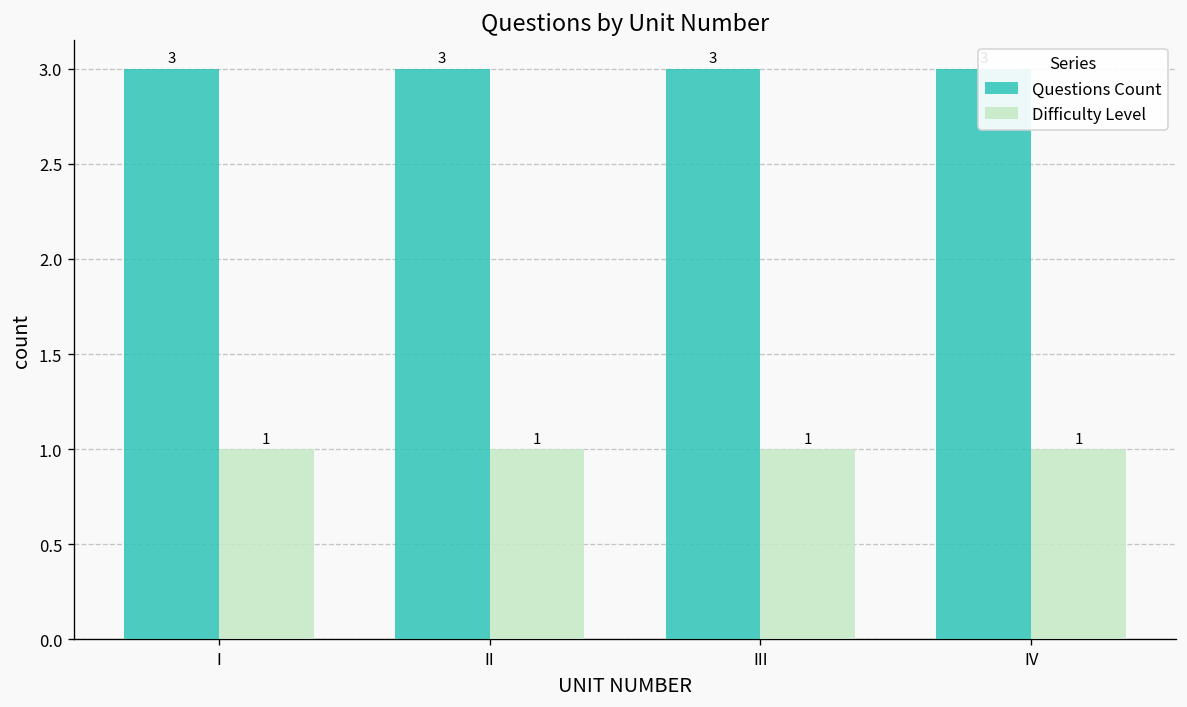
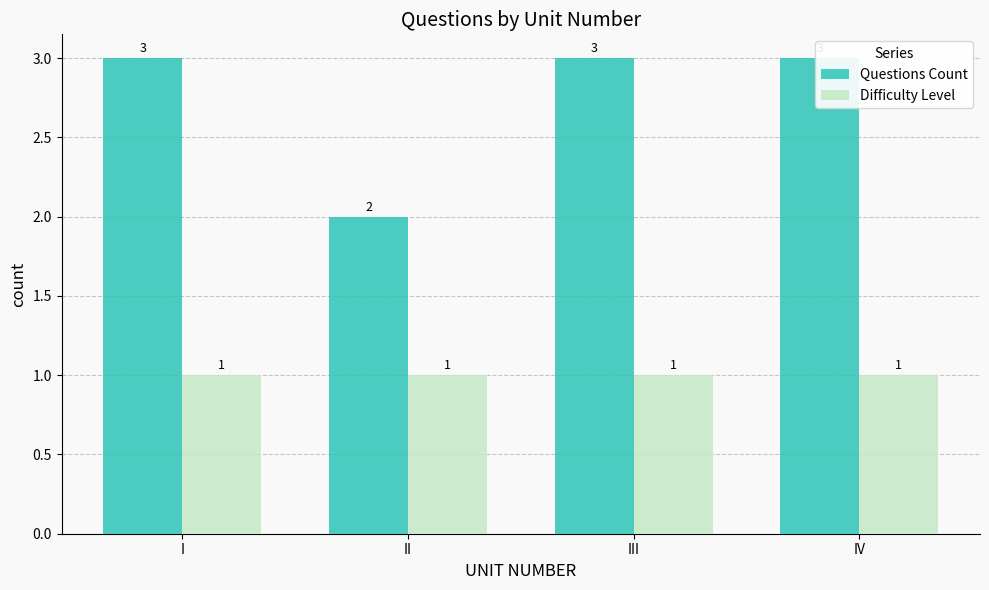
Questions Count, II: 3 -> 2
